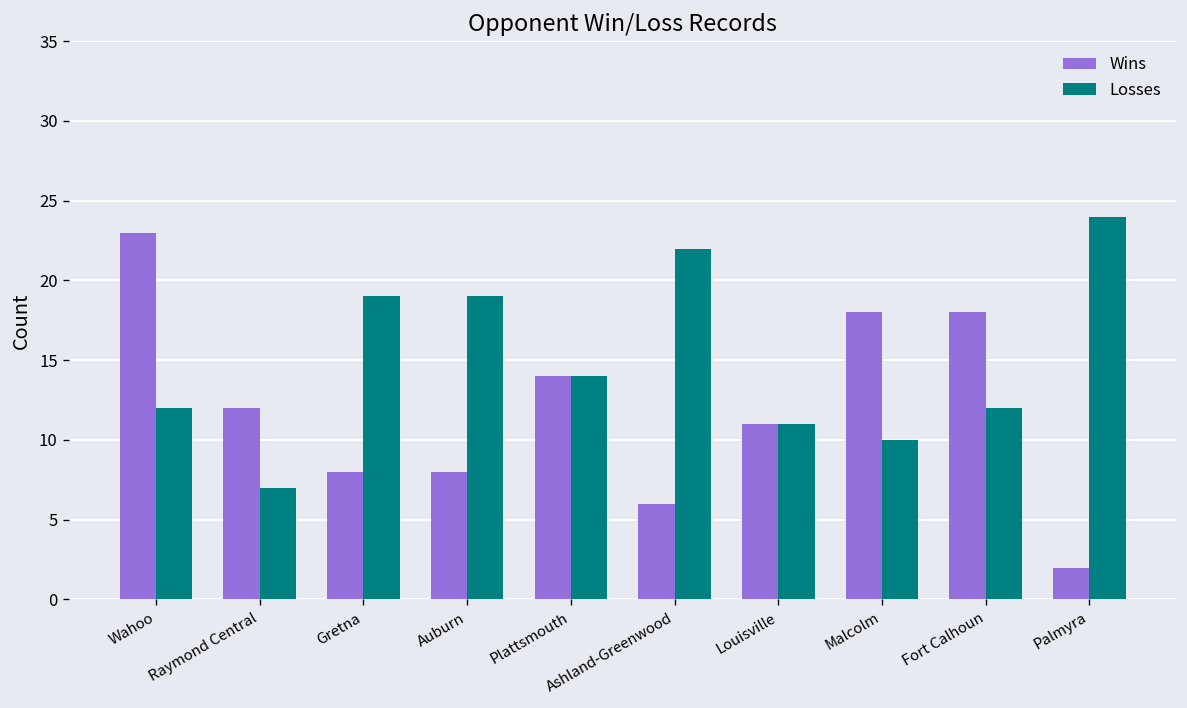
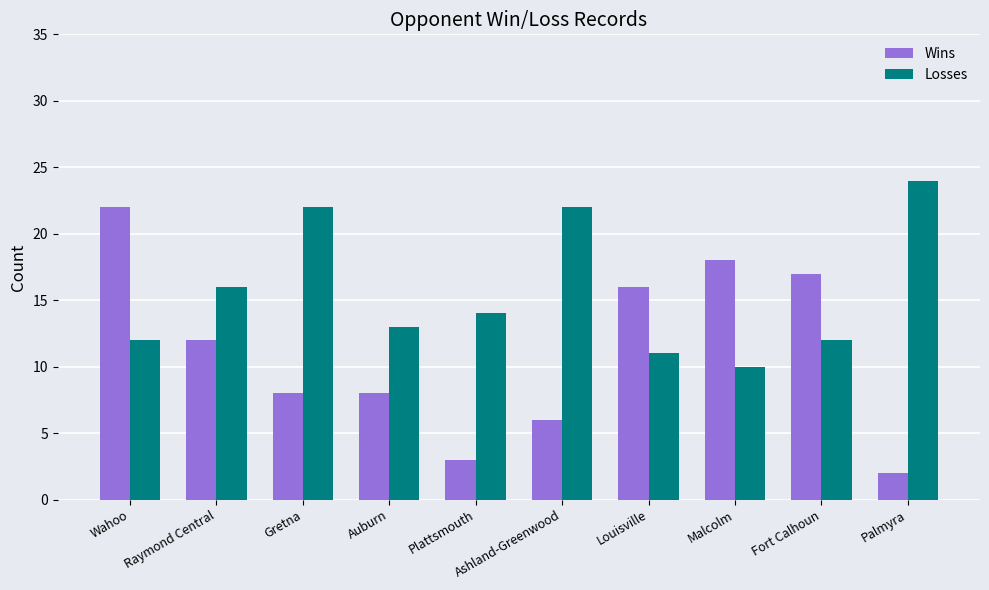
Wins, Wahoo: 23 -> 22
Losses, Raymond Central: 7 -> 16
Losses, Gretna: 19 -> 22
Losses, Auburn: 19 -> 13
Wins, Plattsmouth: 14 -> 3
Wins, Louisville: 11 -> 16
Wins, Fort Calhoun: 18 -> 17
